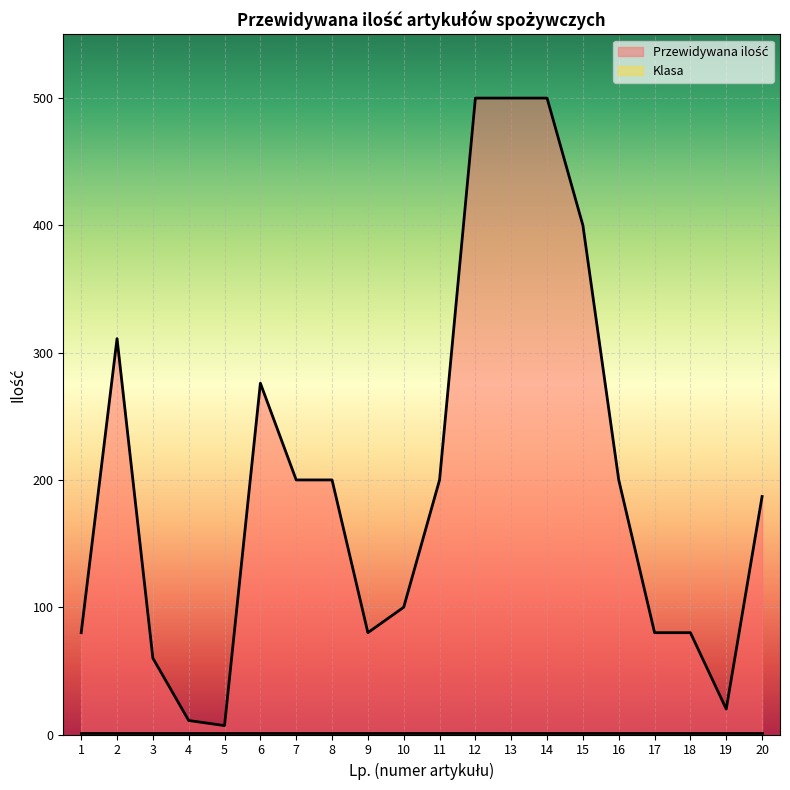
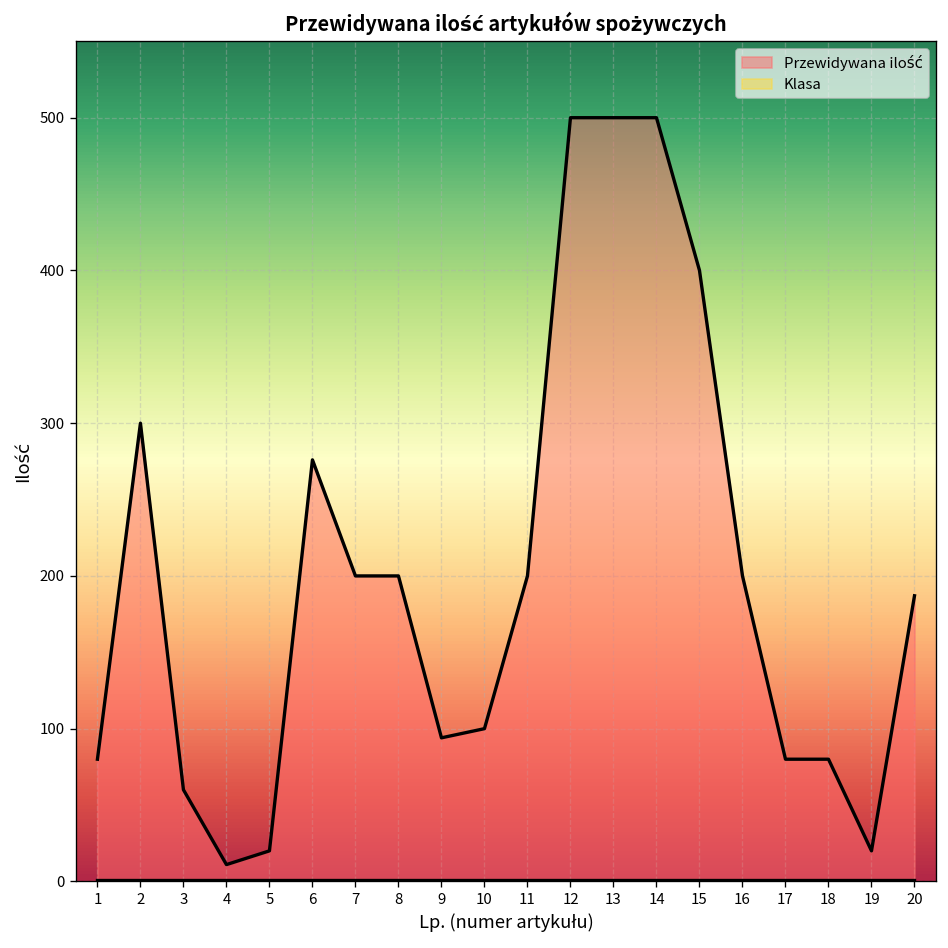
Przewidywana ilość, 2: 311 -> 300
Przewidywana ilość, 5: 7 -> 20
Przewidywana ilość, 9: 80 -> 94
